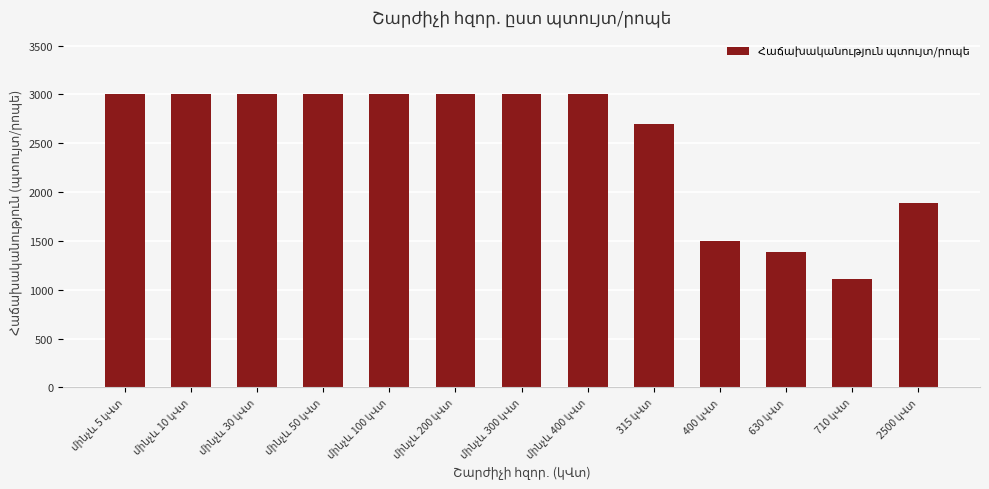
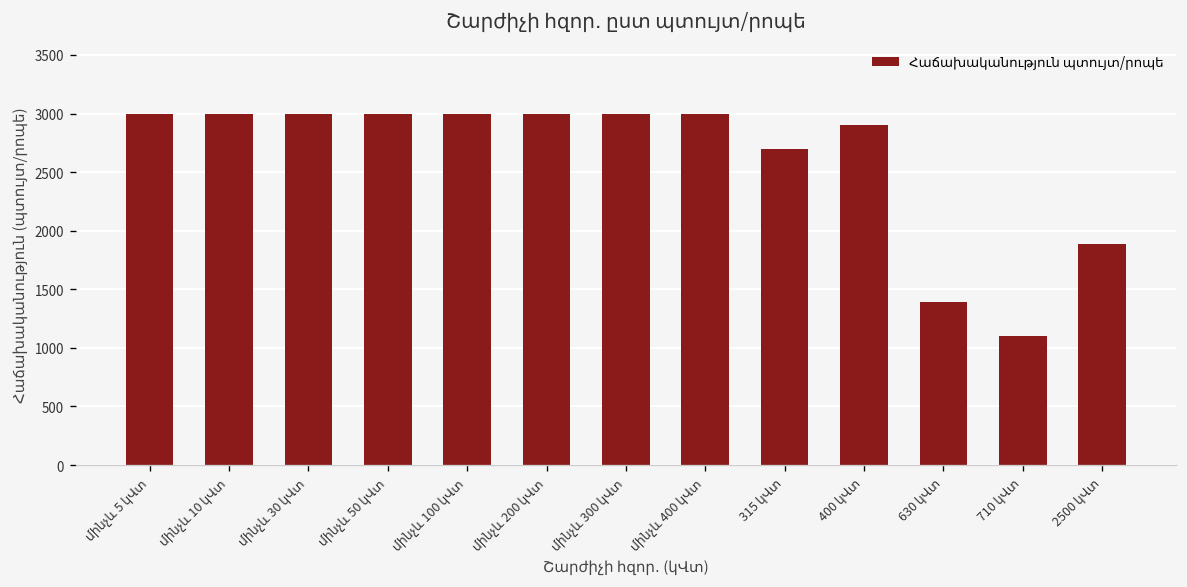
400 կՎտ: 1500 -> 2900
